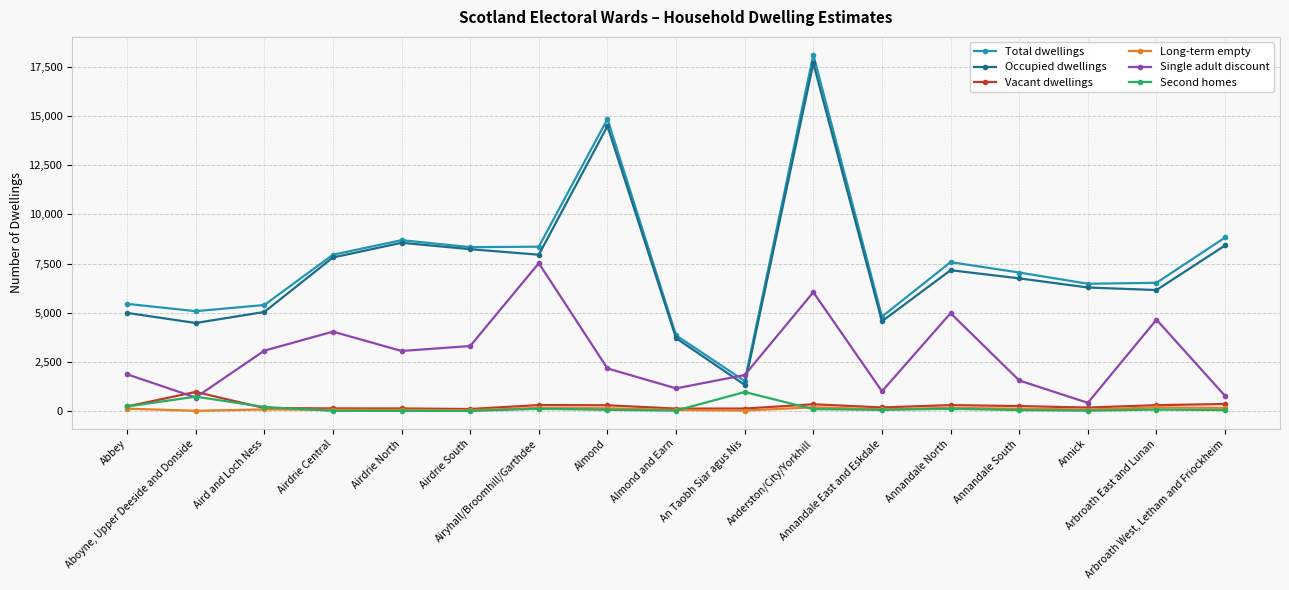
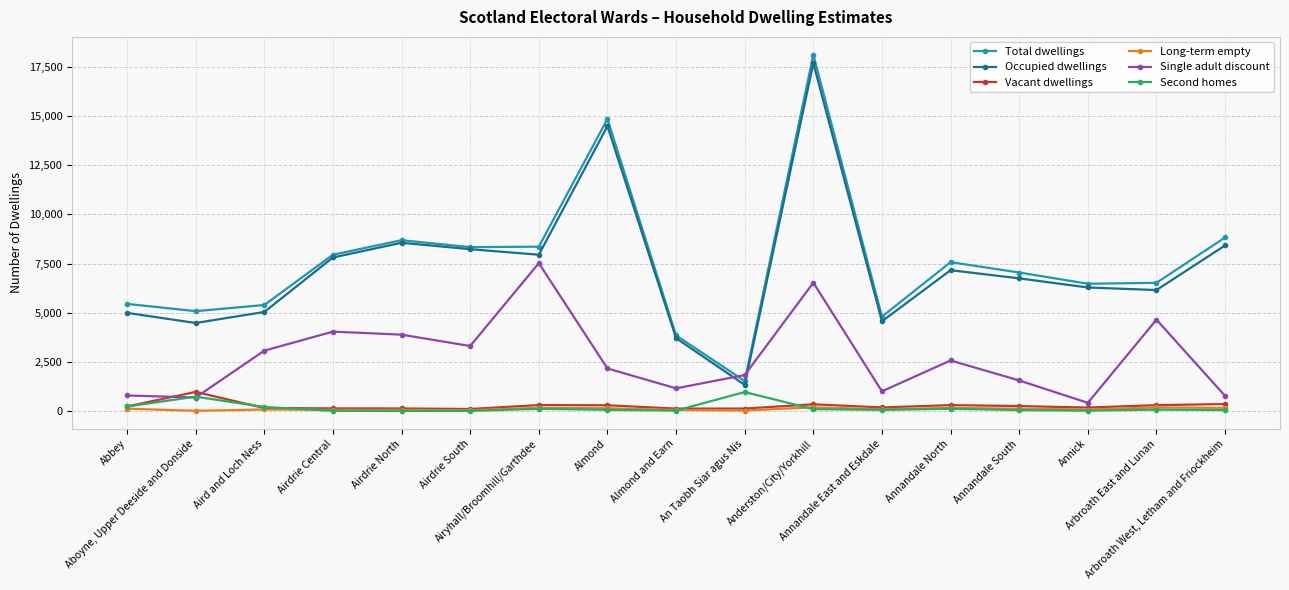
Single adult discount, Abbey: 1,900 -> 800
Single adult discount, Airdrie North: 3,100 -> 3,900
Single adult discount, Anderston/City/Yorkhill: 6,000 -> 6,500
Single adult discount, Annandale North: 5,000 -> 2,600
